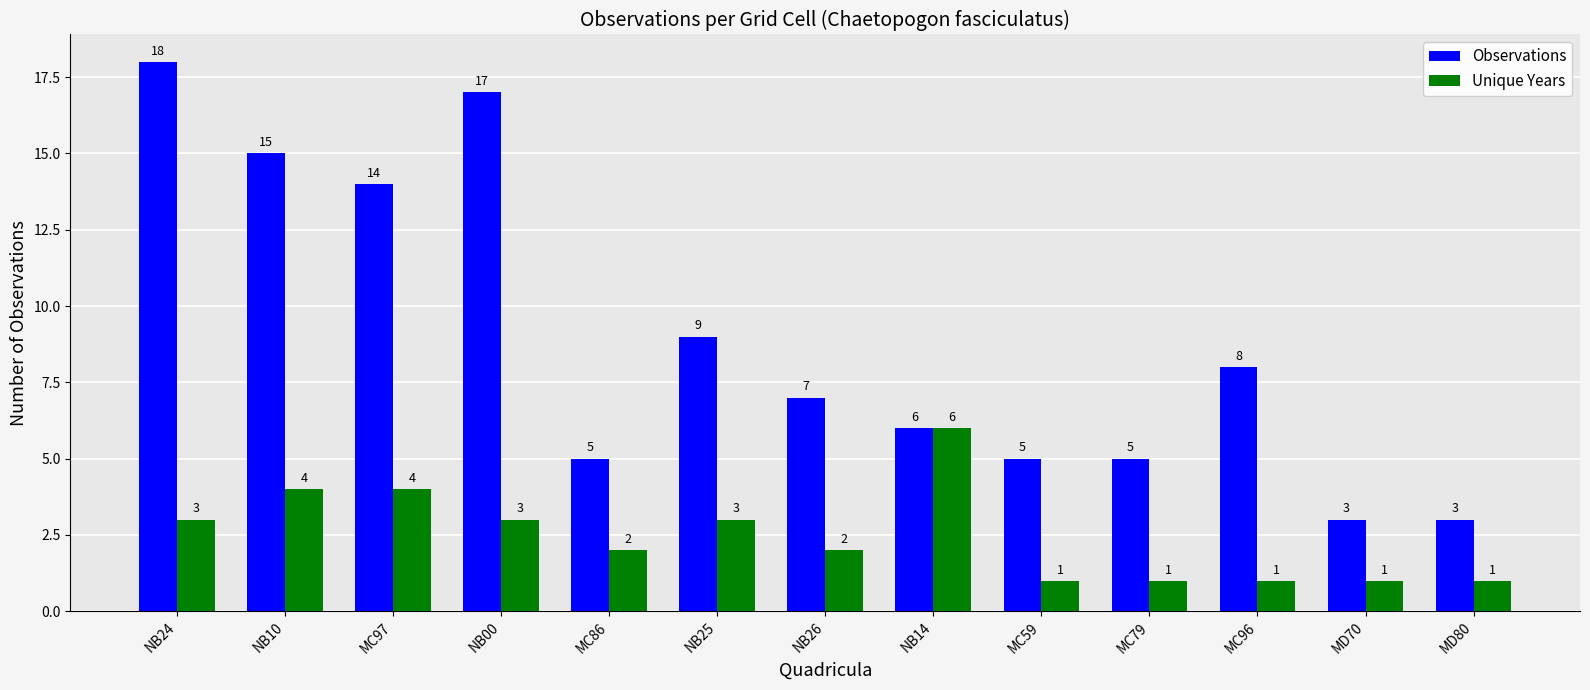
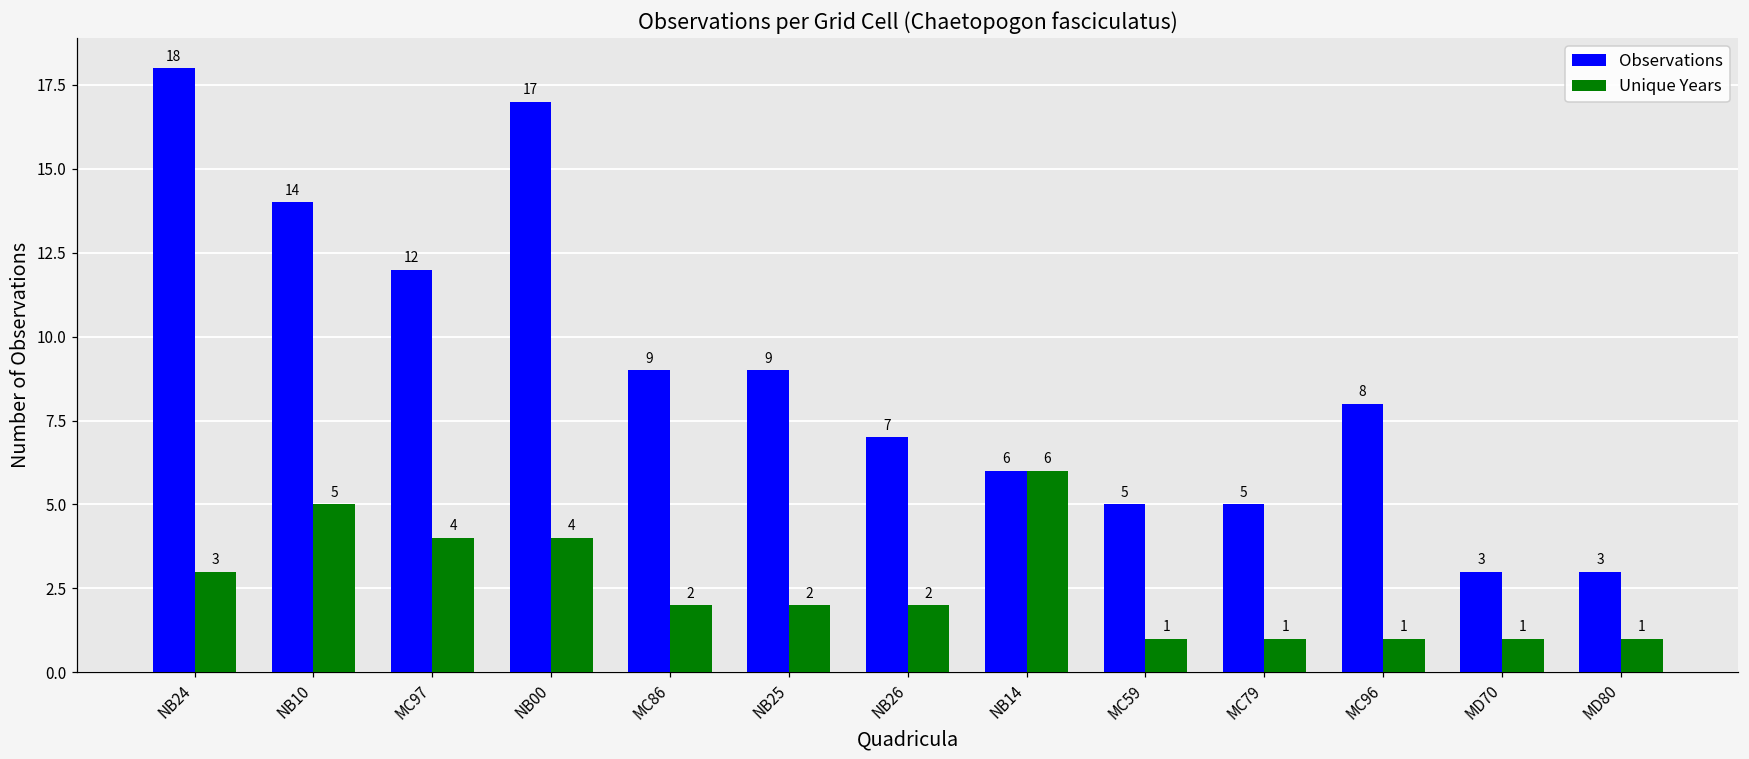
Observations, NB10: 15 -> 14
Unique Years, NB10: 4 -> 5
Observations, MC97: 14 -> 12
Unique Years, NB00: 3 -> 4
Observations, MC86: 5 -> 9
Unique Years, NB25: 3 -> 2
